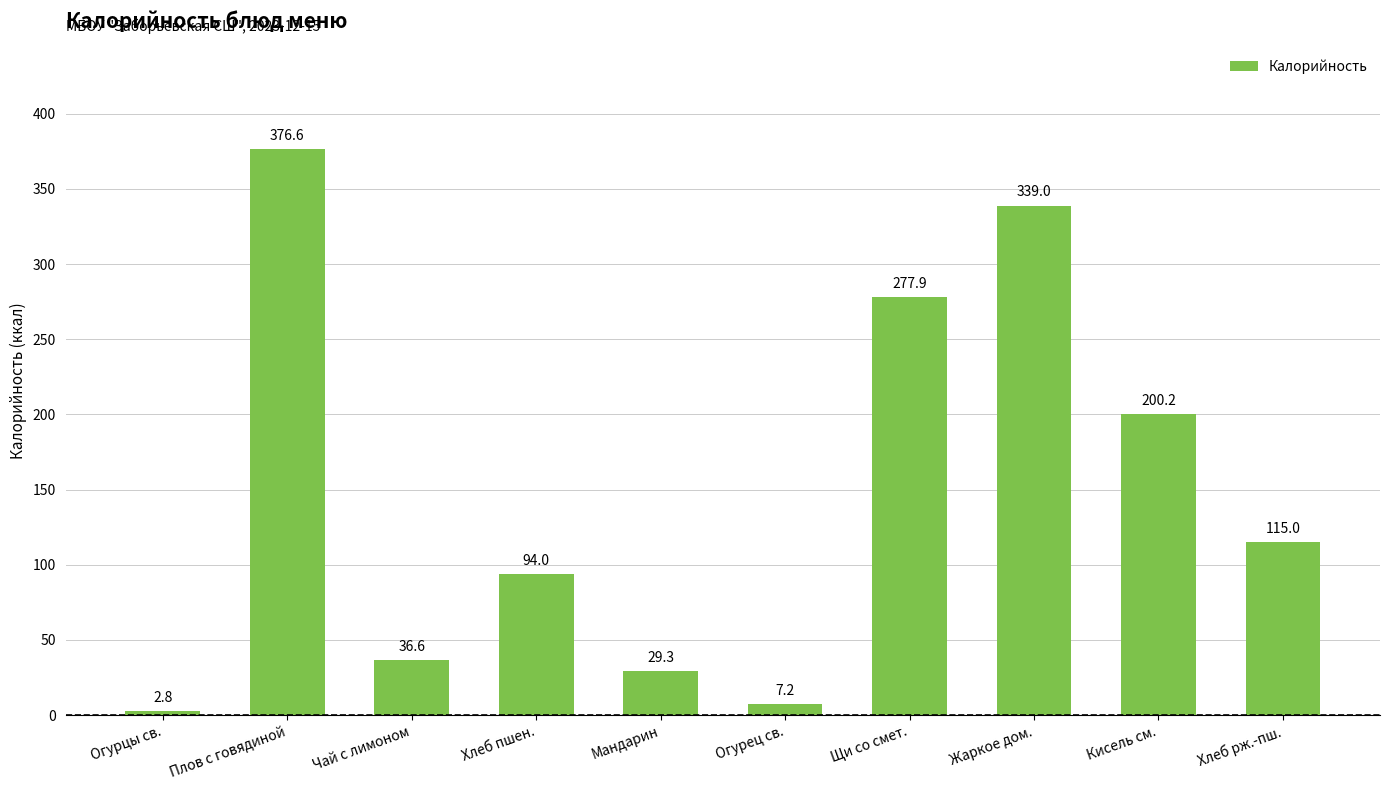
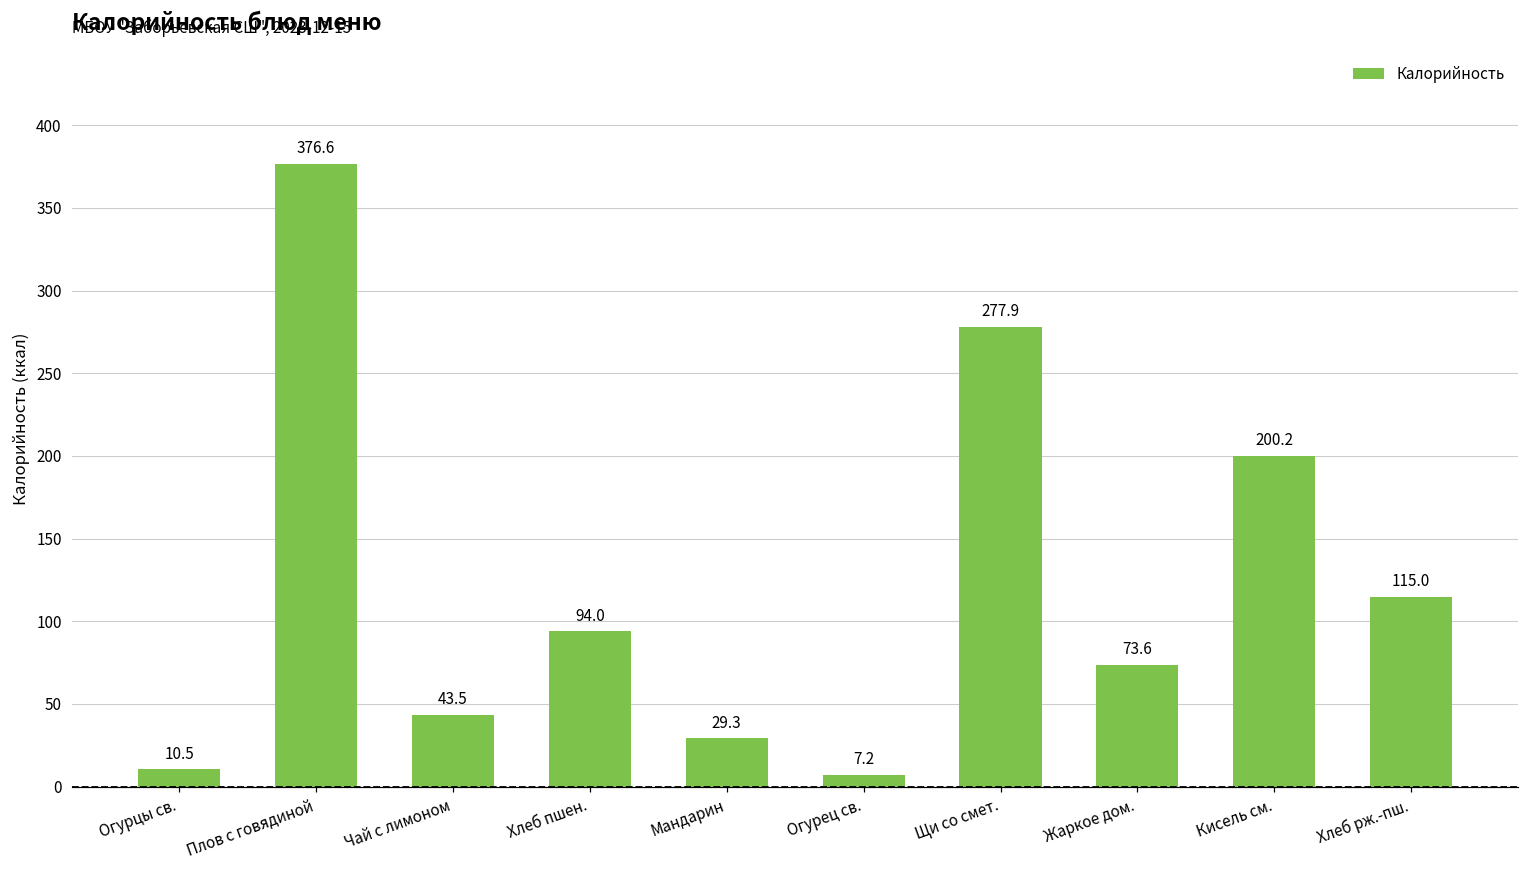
Огурцы св.: 2.8 -> 10.5
Чай с лимоном: 36.6 -> 43.5
Жаркое дом.: 339.0 -> 73.6
